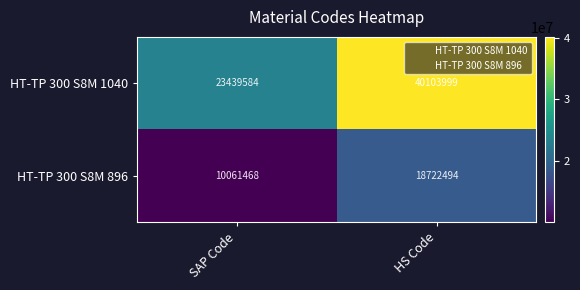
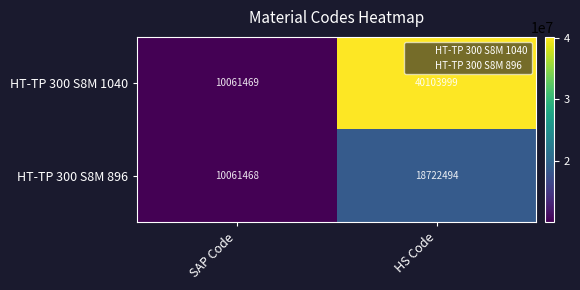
HT-TP 300 S8M 1040, SAP Code: 23439584 -> 10061469
